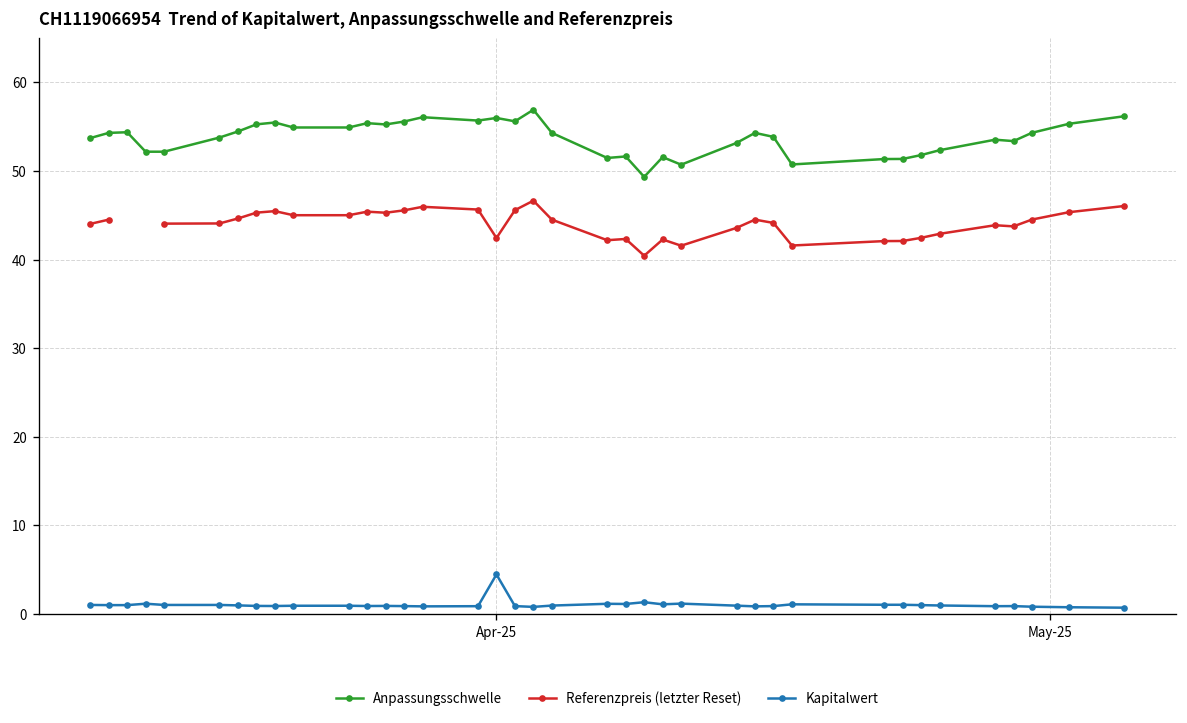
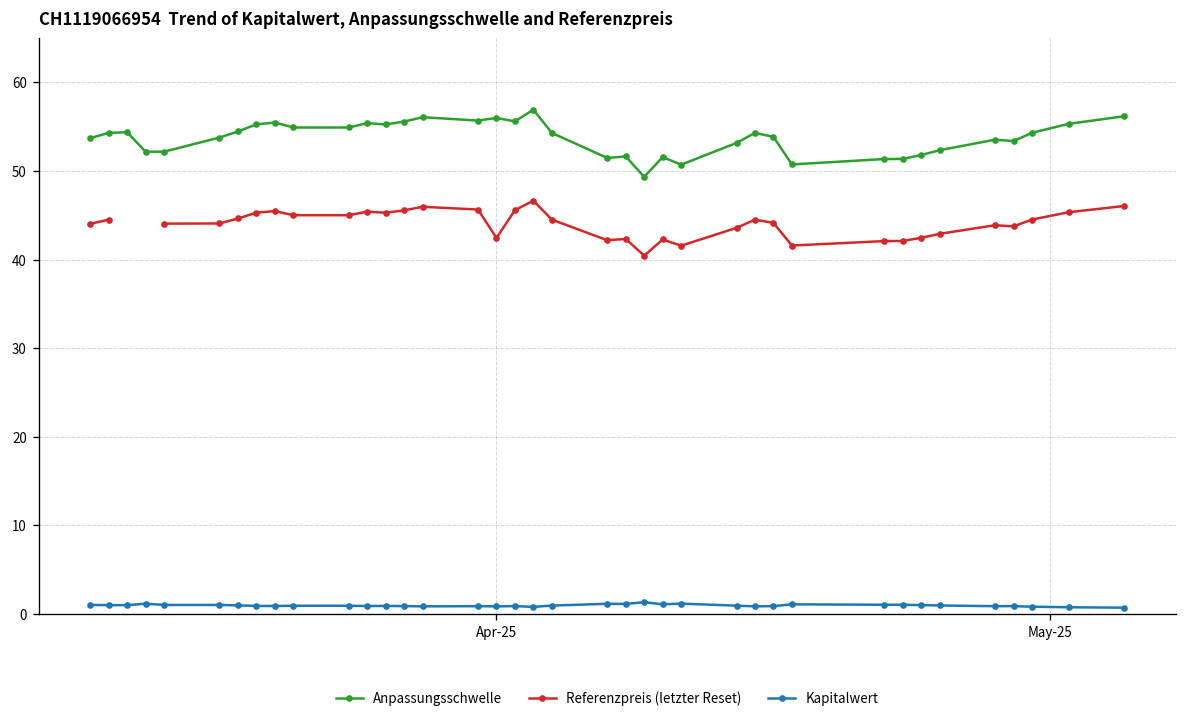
Kapitalwert, Apr-25: 4 -> 1
